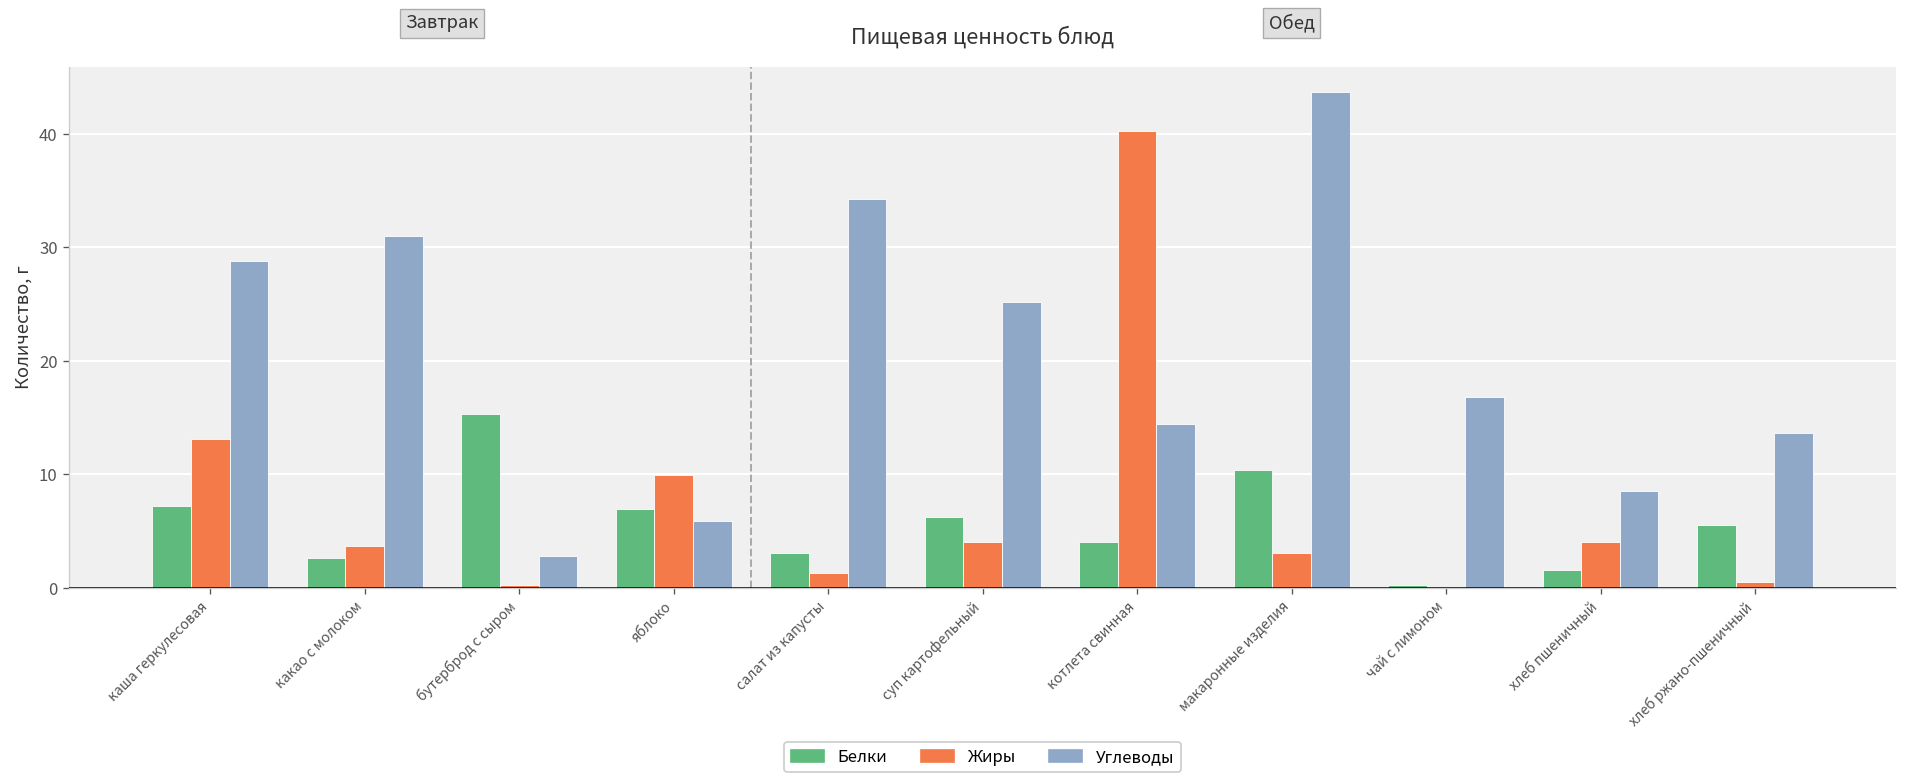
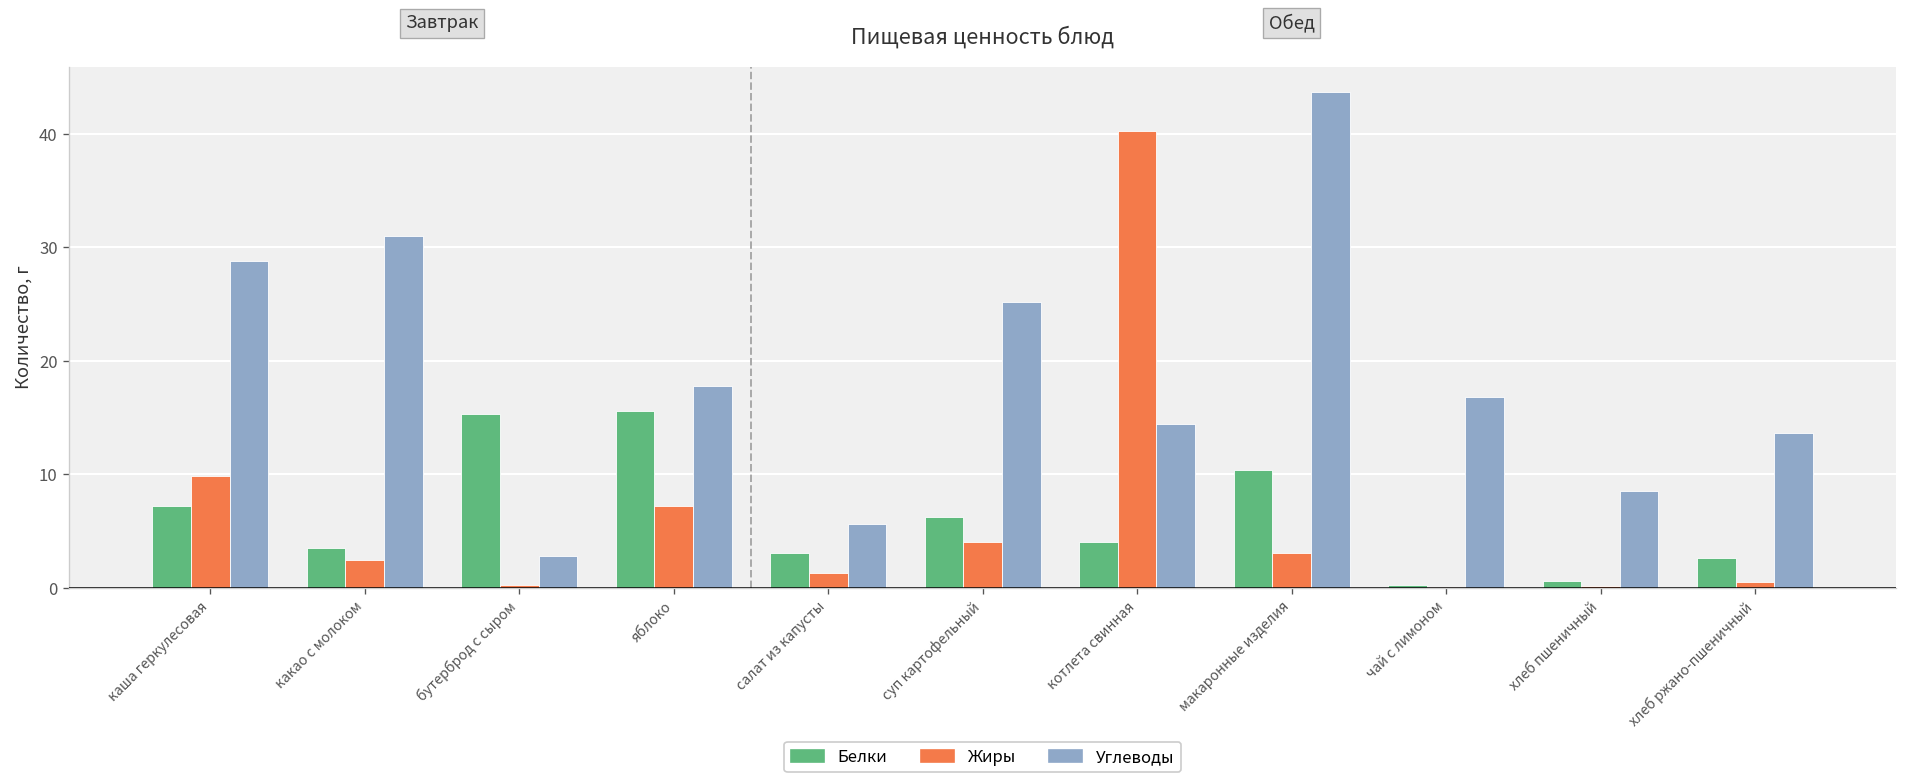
Жиры, каша геркулесовая: 13 -> 10
Белки, какао с молоком: 3 -> 4
Жиры, какао с молоком: 4 -> 2
Белки, яблоко: 7 -> 16
Жиры, яблоко: 10 -> 7
Углеводы, яблоко: 6 -> 18
Углеводы, салат из капусты: 34 -> 6
Белки, хлеб пшеничный: 2 -> 1
Жиры, хлеб пшеничный: 4 -> 0
Белки, хлеб ржано-пшеничный: 5 -> 3
